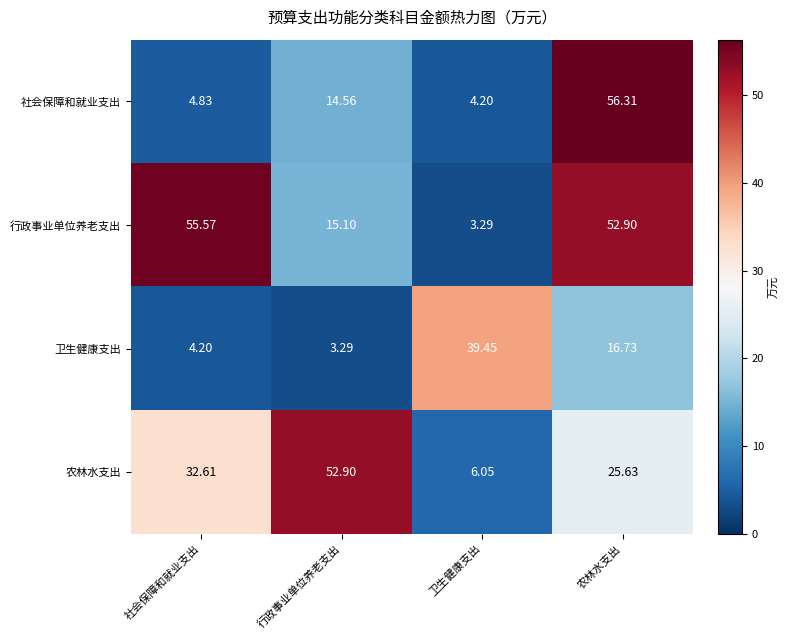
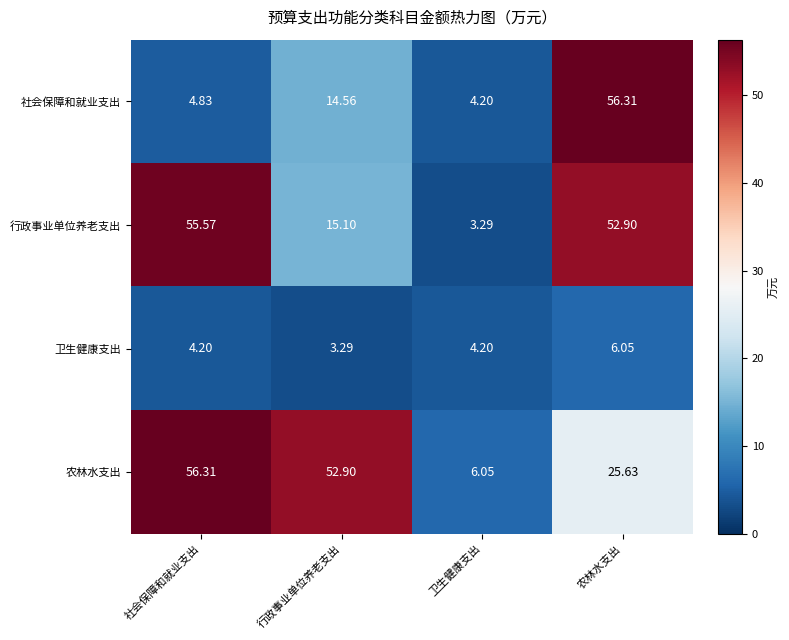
卫生健康支出, 卫生健康支出: 39.45 -> 4.20
卫生健康支出, 农林水支出: 16.73 -> 6.05
农林水支出, 社会保障和就业支出: 32.61 -> 56.31
